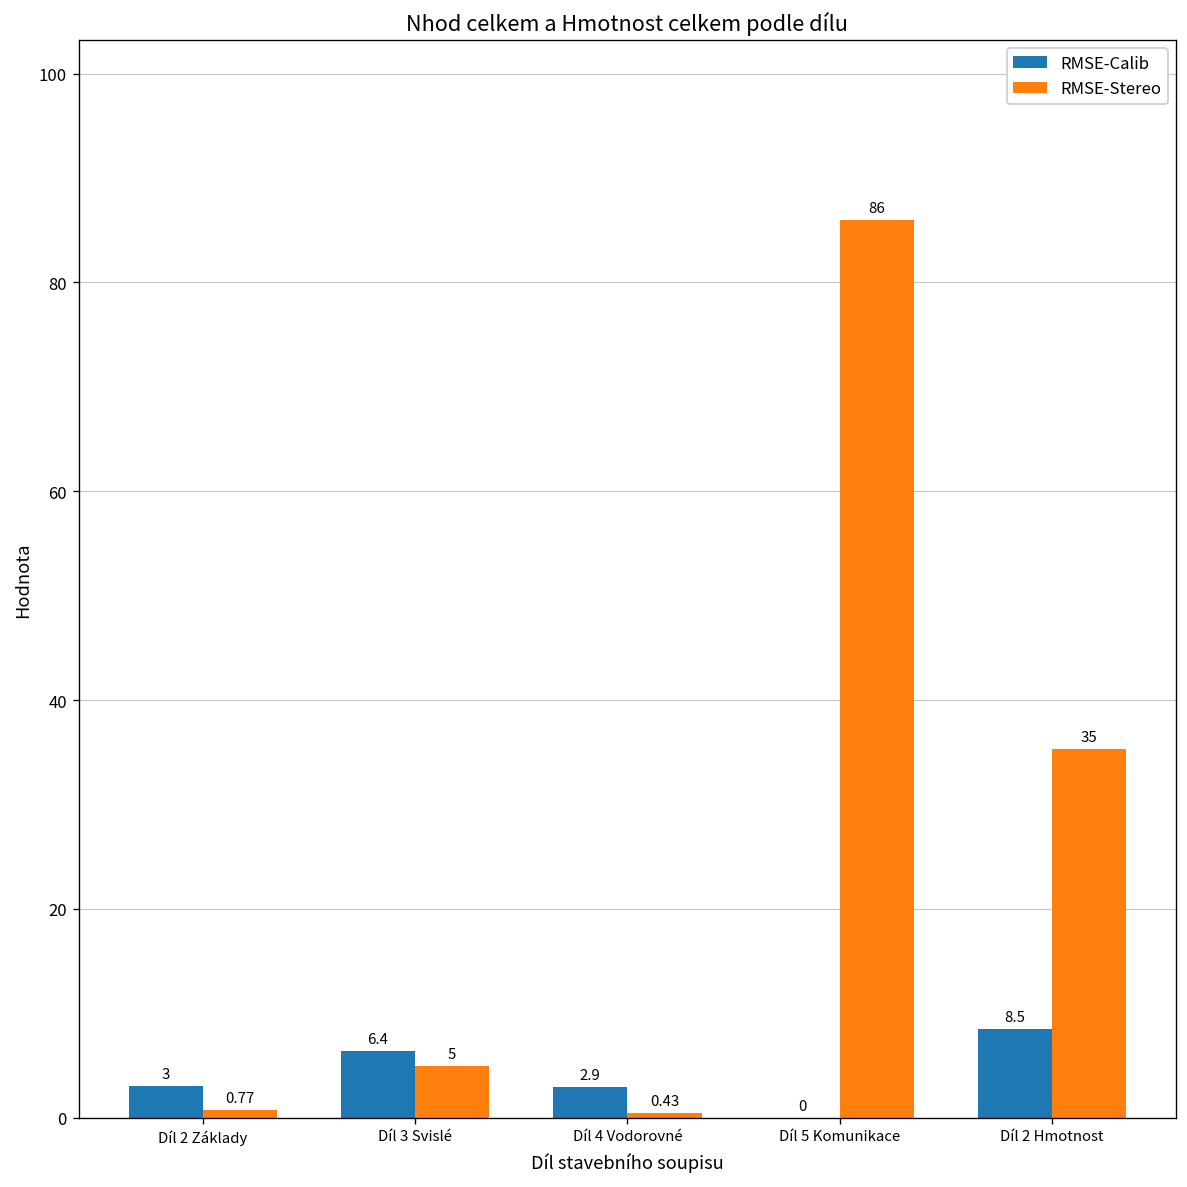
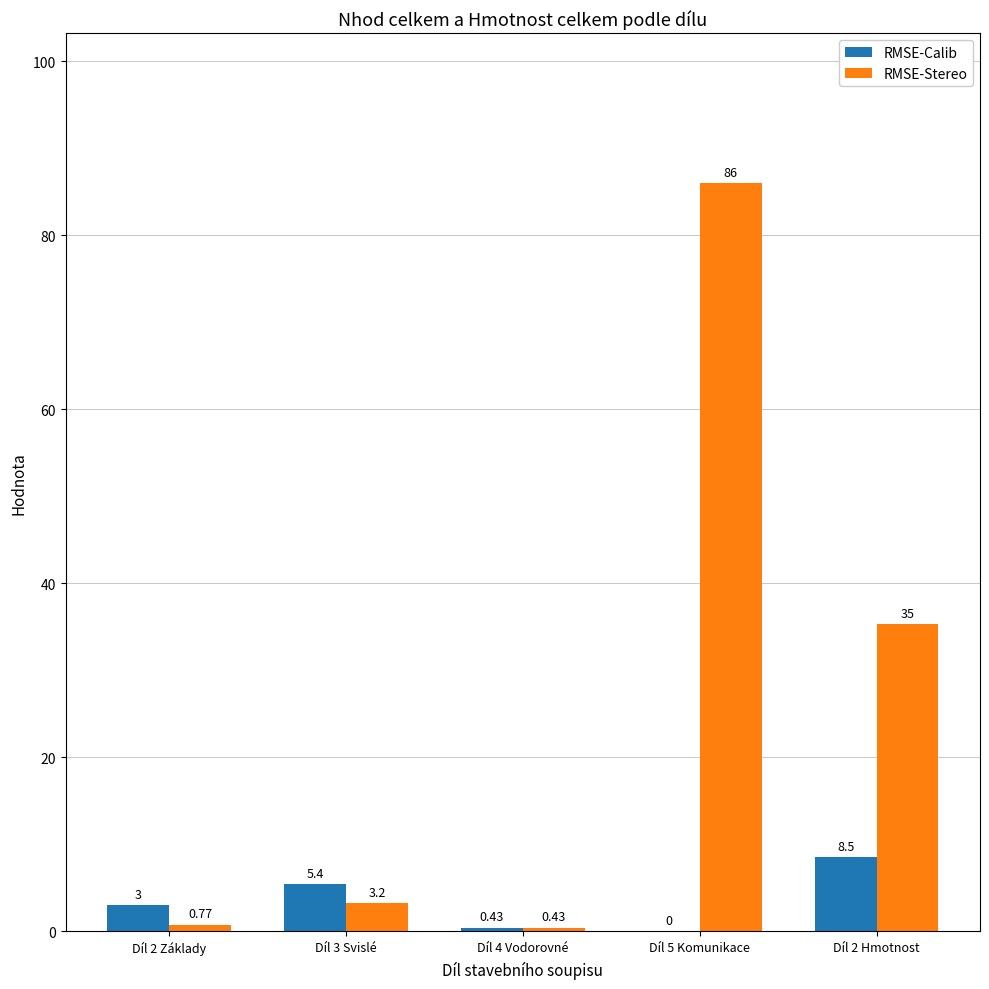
RMSE-Calib, Díl 3 Svislé: 6.4 -> 5.4
RMSE-Stereo, Díl 3 Svislé: 5 -> 3.2
RMSE-Calib, Díl 4 Vodorovné: 2.9 -> 0.43
